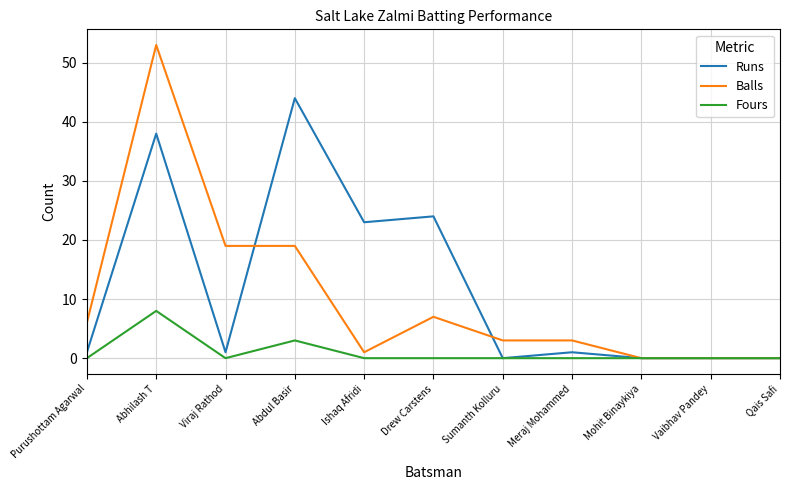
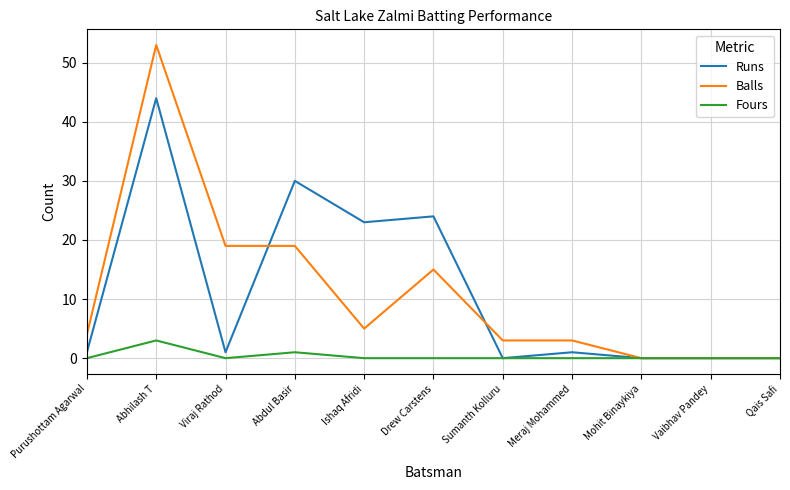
Balls, Purushottam Agarwal: 6 -> 4
Runs, Abhilash T: 38 -> 44
Fours, Abhilash T: 8 -> 3
Runs, Abdul Basir: 44 -> 30
Fours, Abdul Basir: 3 -> 1
Balls, Ishaq Afridi: 1 -> 5
Balls, Drew Carstens: 7 -> 15
